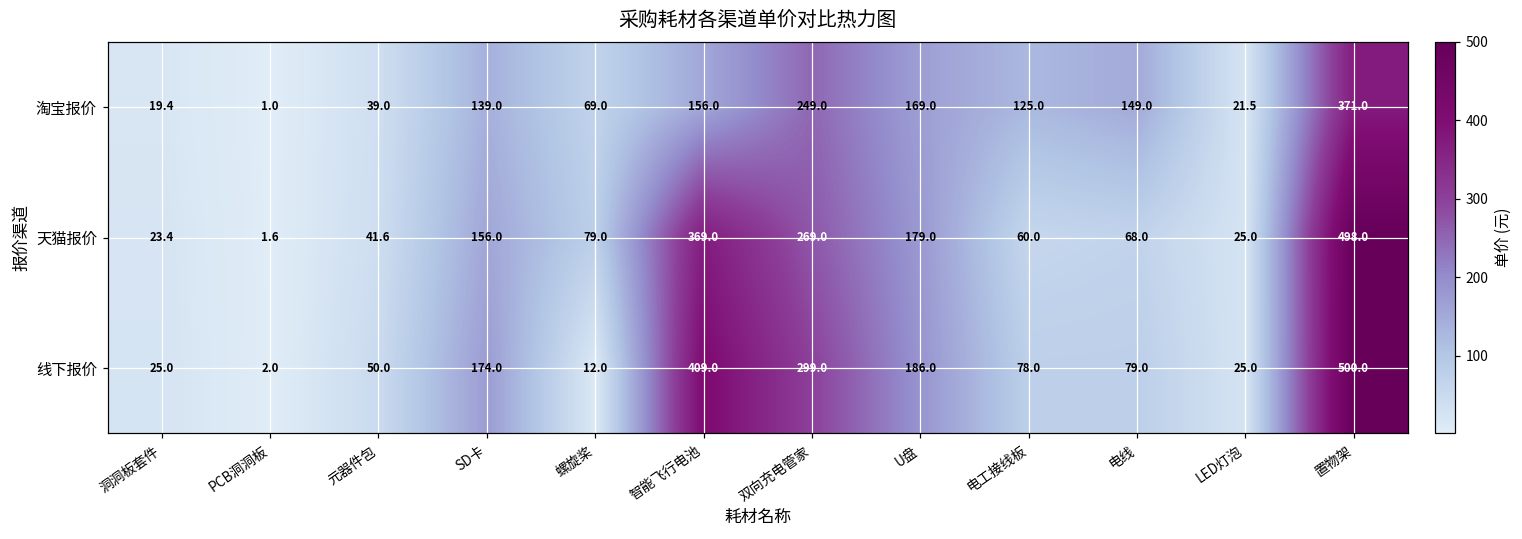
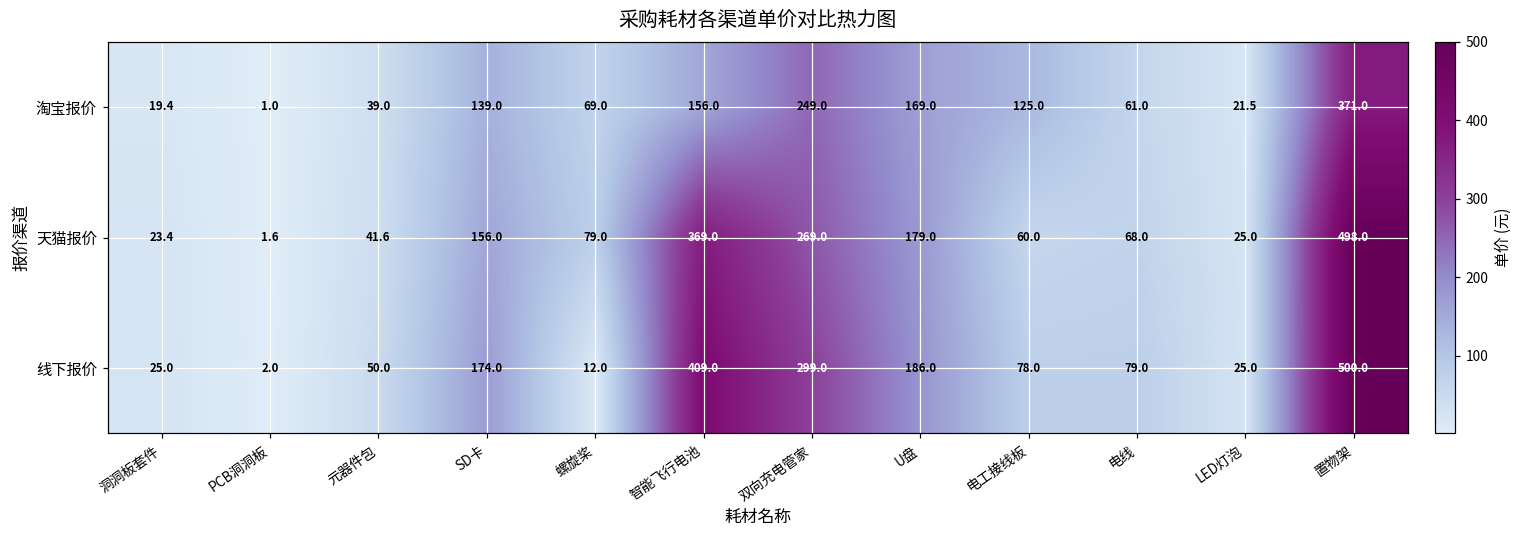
淘宝报价, 电线: 149.0 -> 61.0
